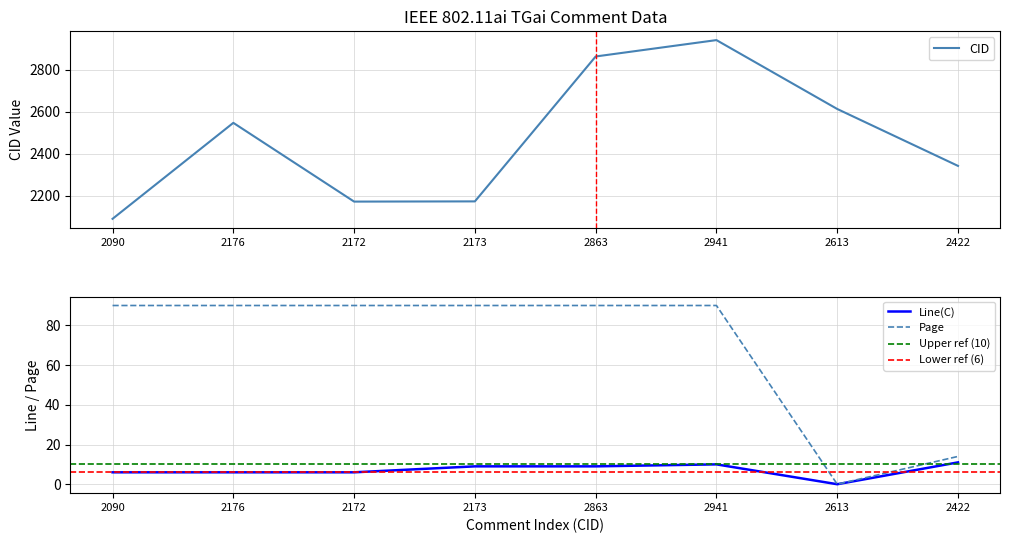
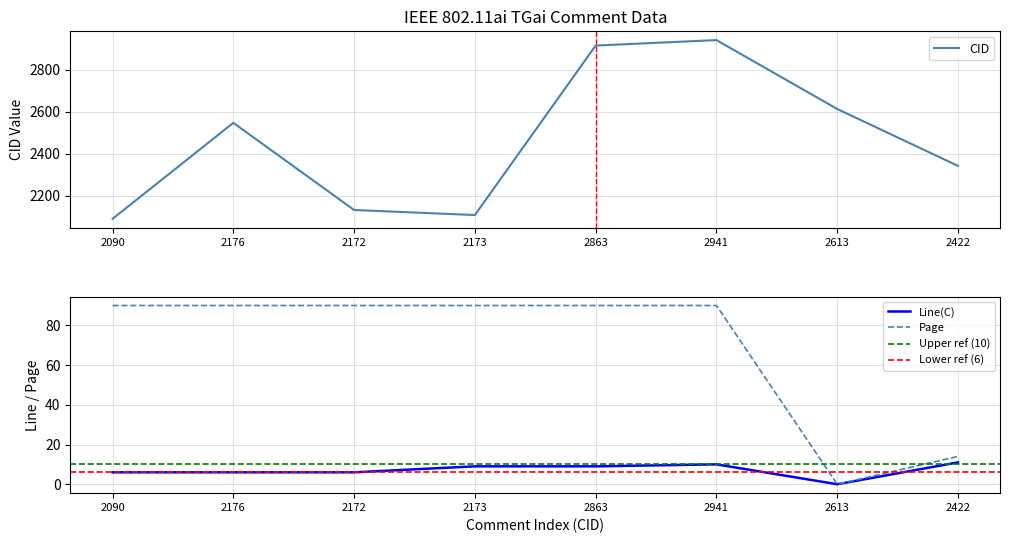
IEEE 802.11ai TGai Comment Data, 2172: 2170 -> 2130
IEEE 802.11ai TGai Comment Data, 2173: 2170 -> 2110
IEEE 802.11ai TGai Comment Data, 2863: 2860 -> 2920
